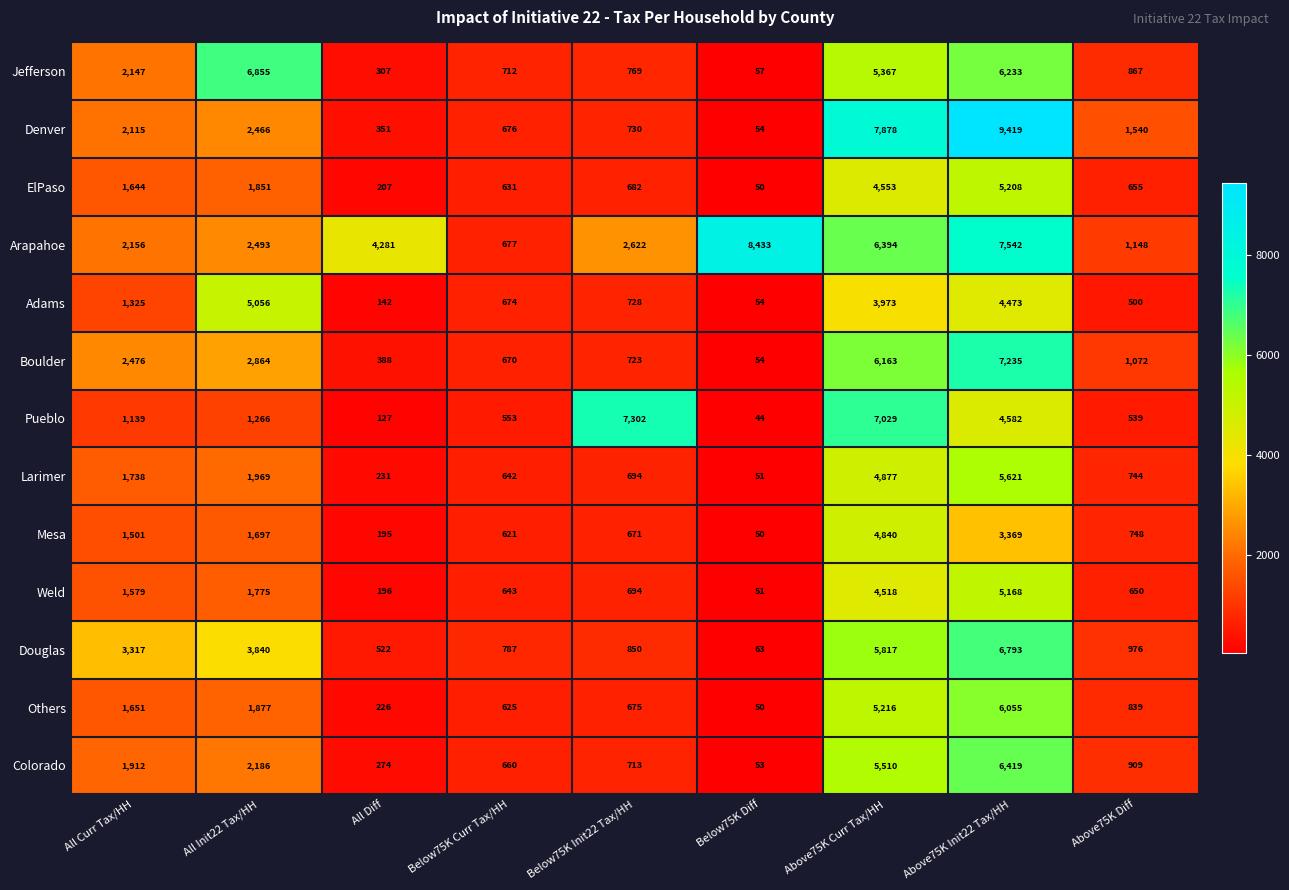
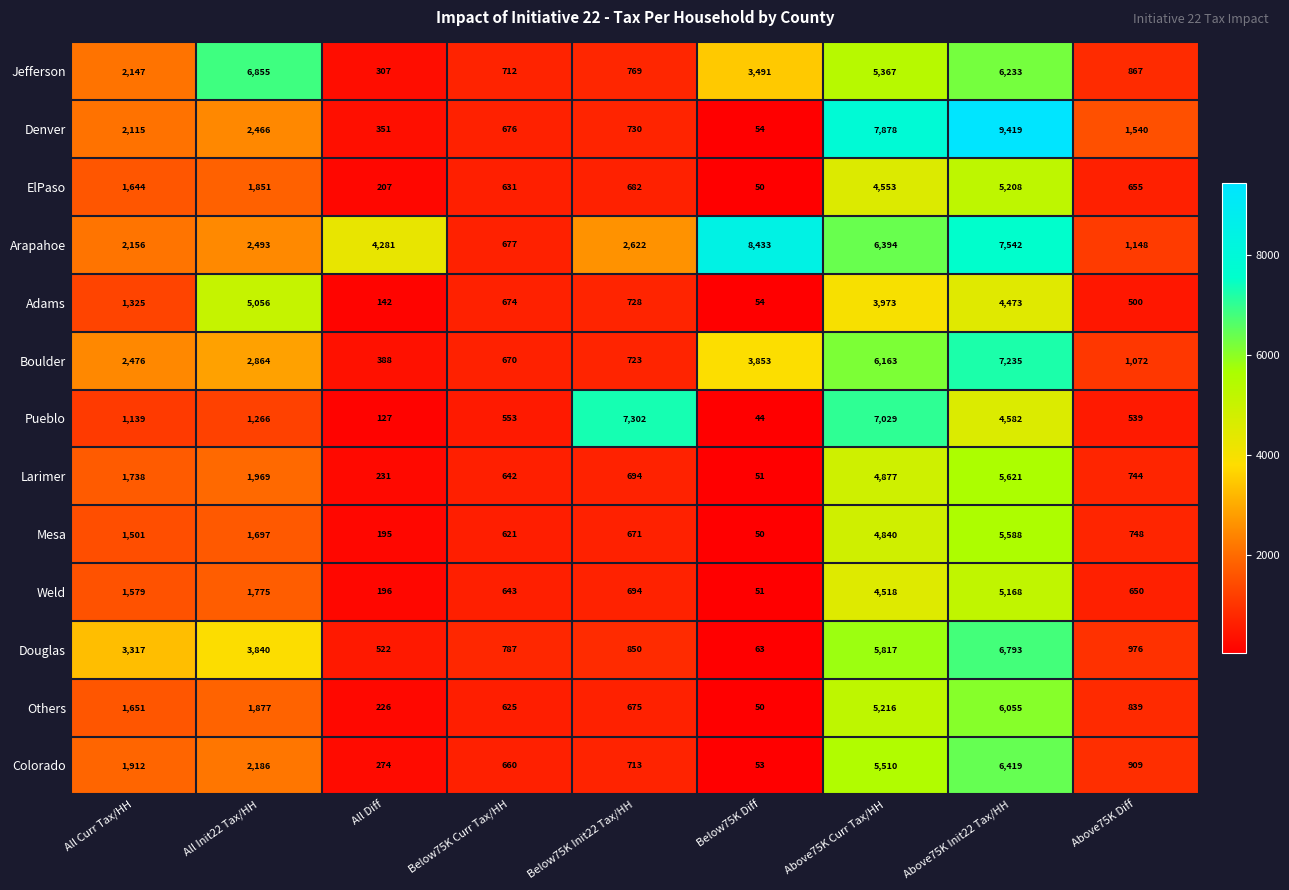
Jefferson, Below75K Diff: 57 -> 3,491
Boulder, Below75K Diff: 54 -> 3,853
Mesa, Above75K Init22 Tax/HH: 3,369 -> 5,588
